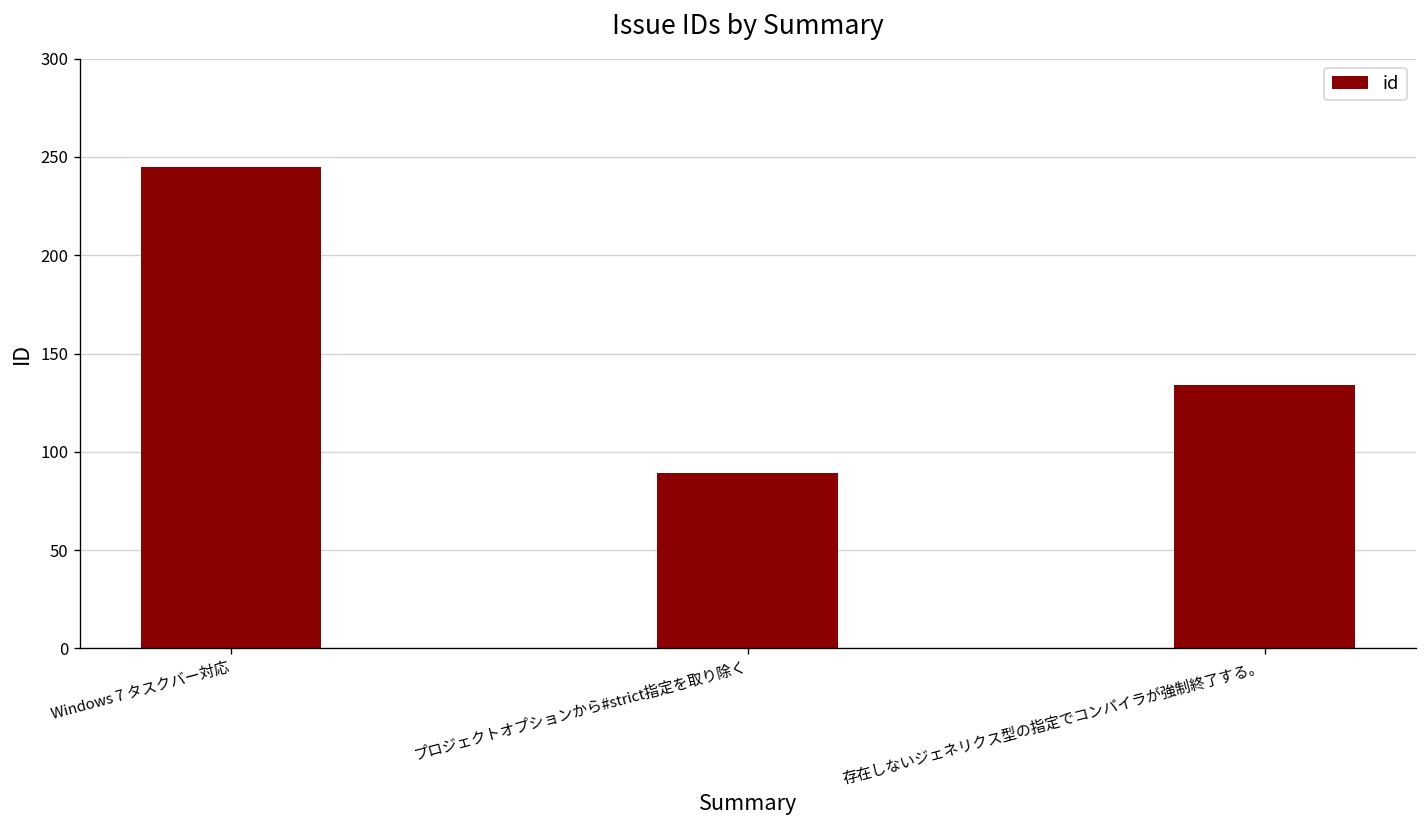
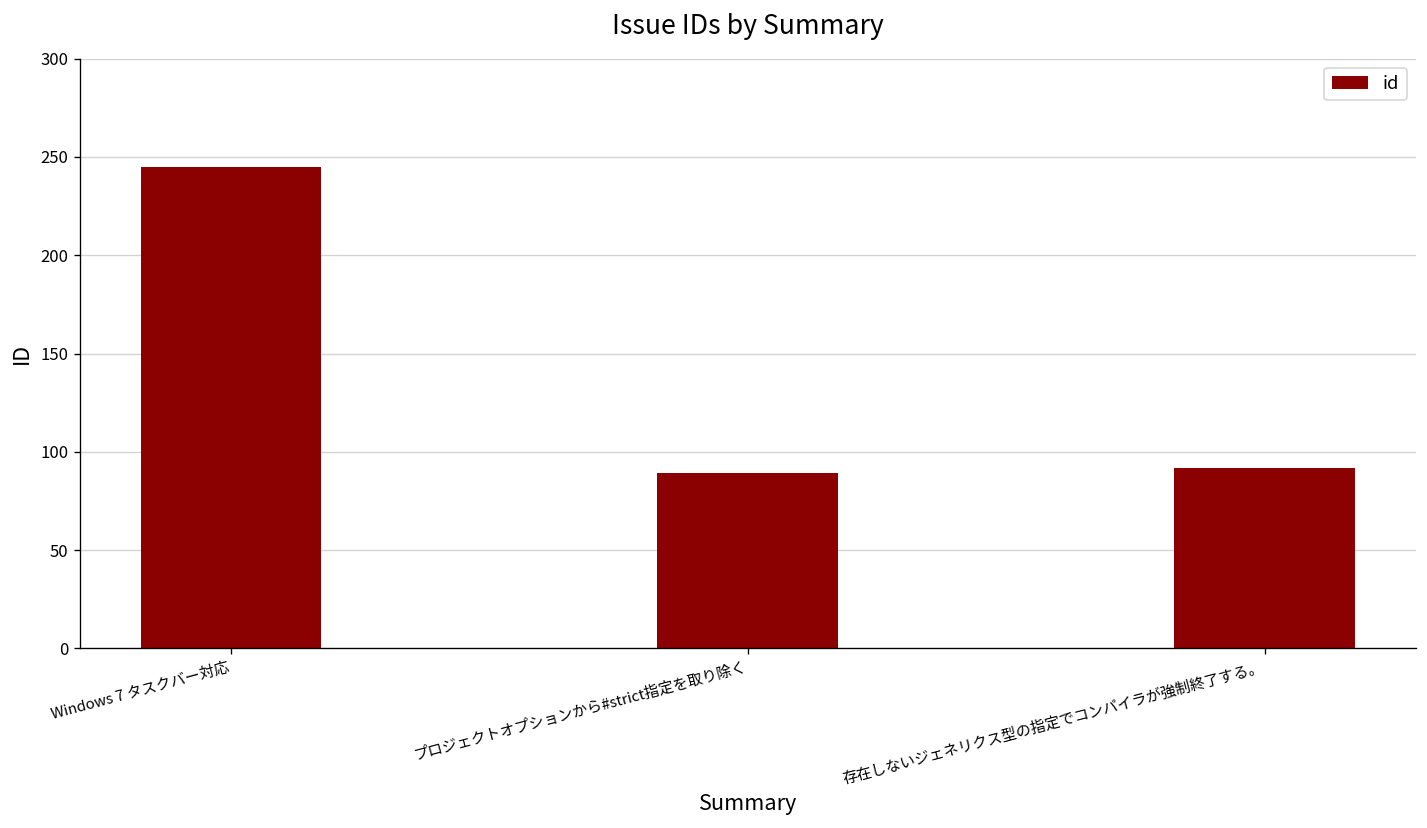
存在しないジェネリクス型の指定でコンパイラが強制終了する。: 134 -> 92
